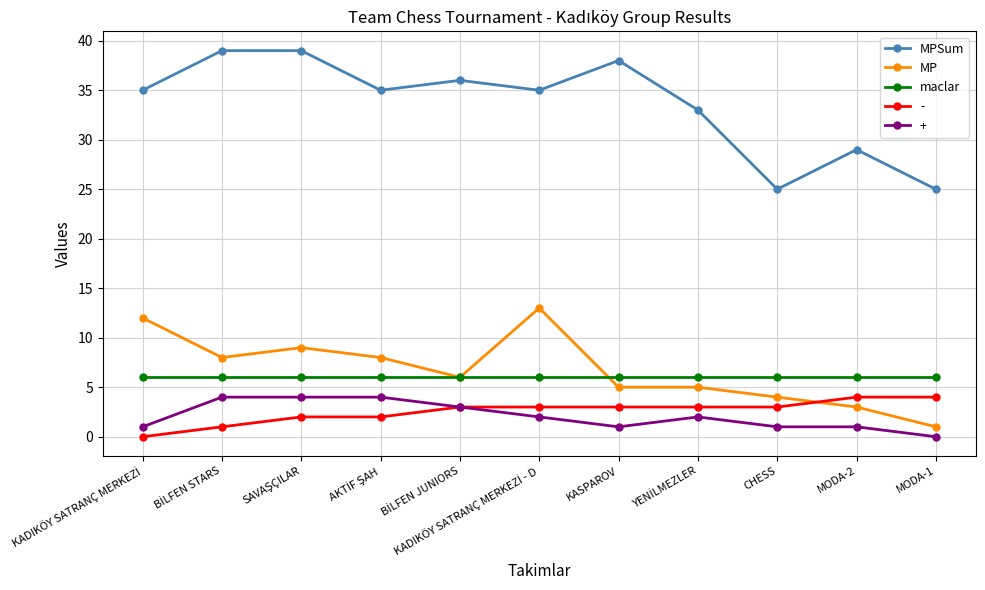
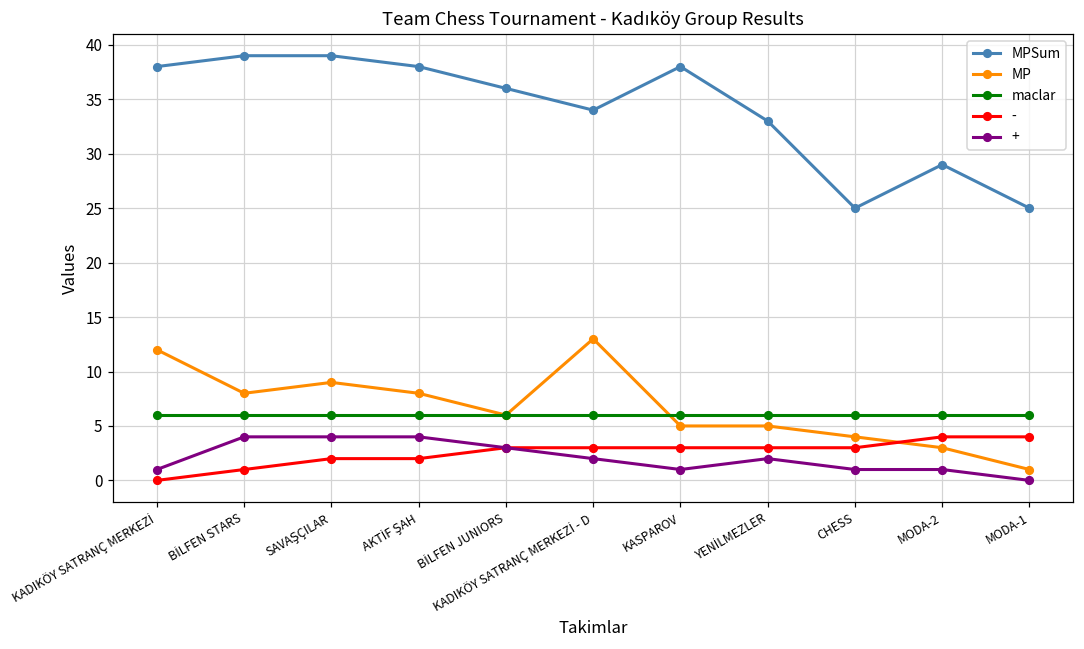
MPSum, KADIKÖY SATRANÇ MERKEZİ: 35 -> 38
MPSum, AKTİF ŞAH: 35 -> 38
MPSum, KADIKÖY SATRANÇ MERKEZİ - D: 35 -> 34
